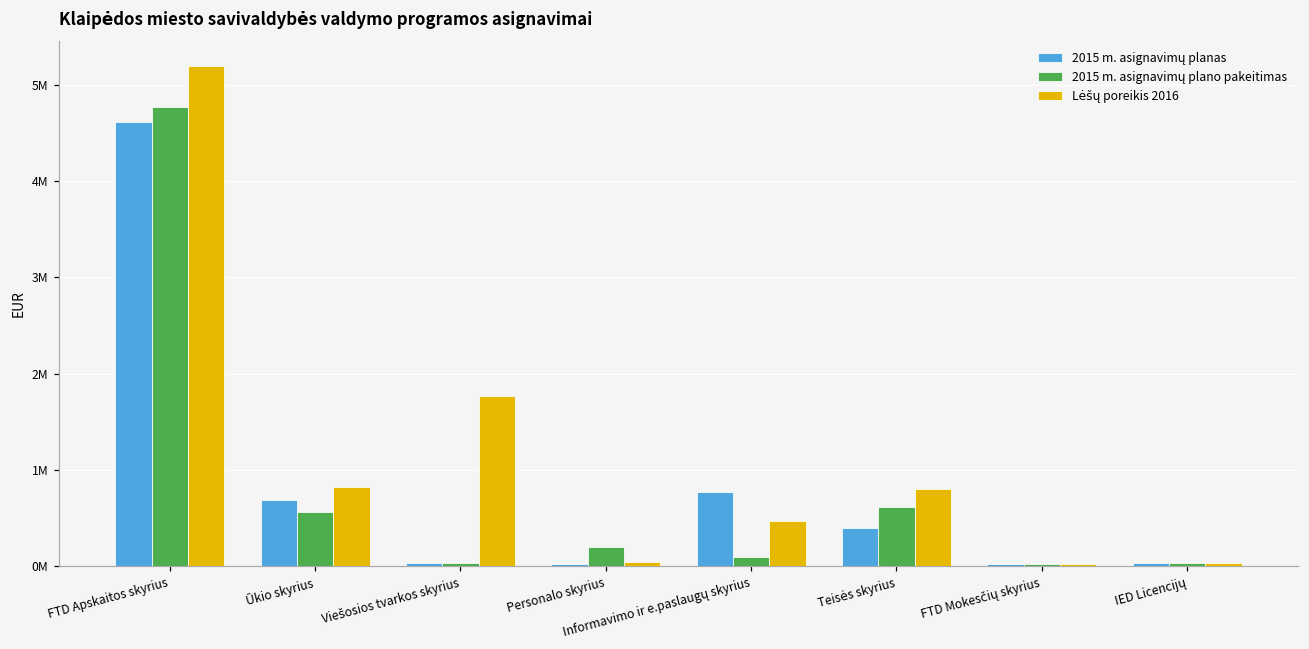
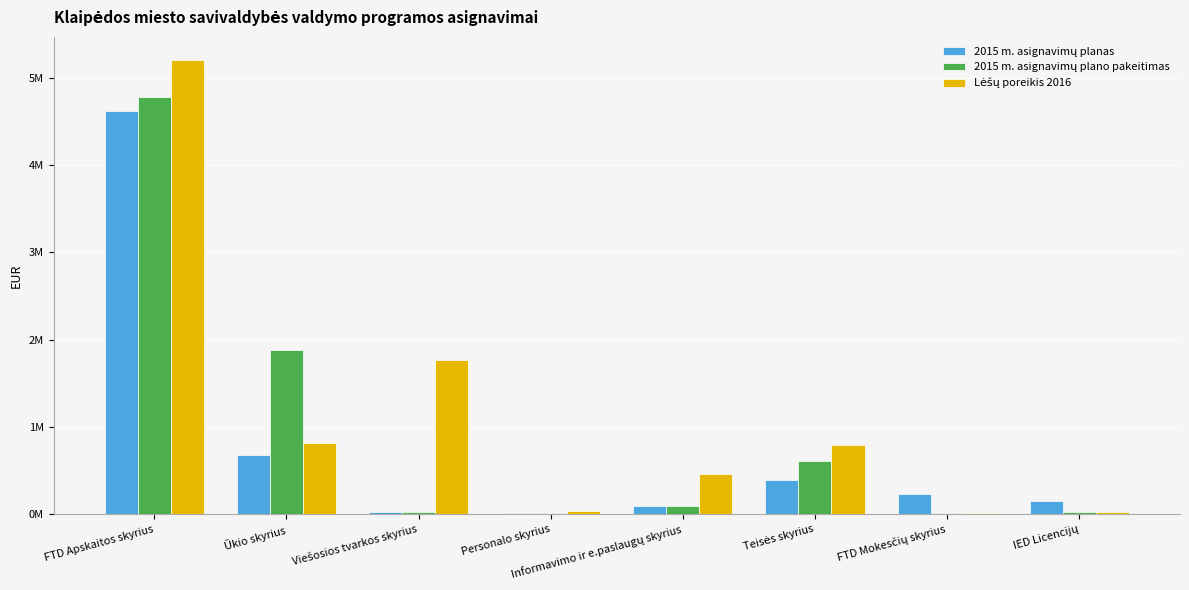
2015 m. asignavimų plano pakeitimas, Ūkio skyrius: 600000 -> 1900000
2015 m. asignavimų plano pakeitimas, Personalo skyrius: 200000 -> 0
2015 m. asignavimų planas, Informavimo ir e.paslaugų skyrius: 800000 -> 100000
2015 m. asignavimų planas, FTD Mokesčių skyrius: 0 -> 200000
2015 m. asignavimų planas, IED Licencijų: 0 -> 200000
